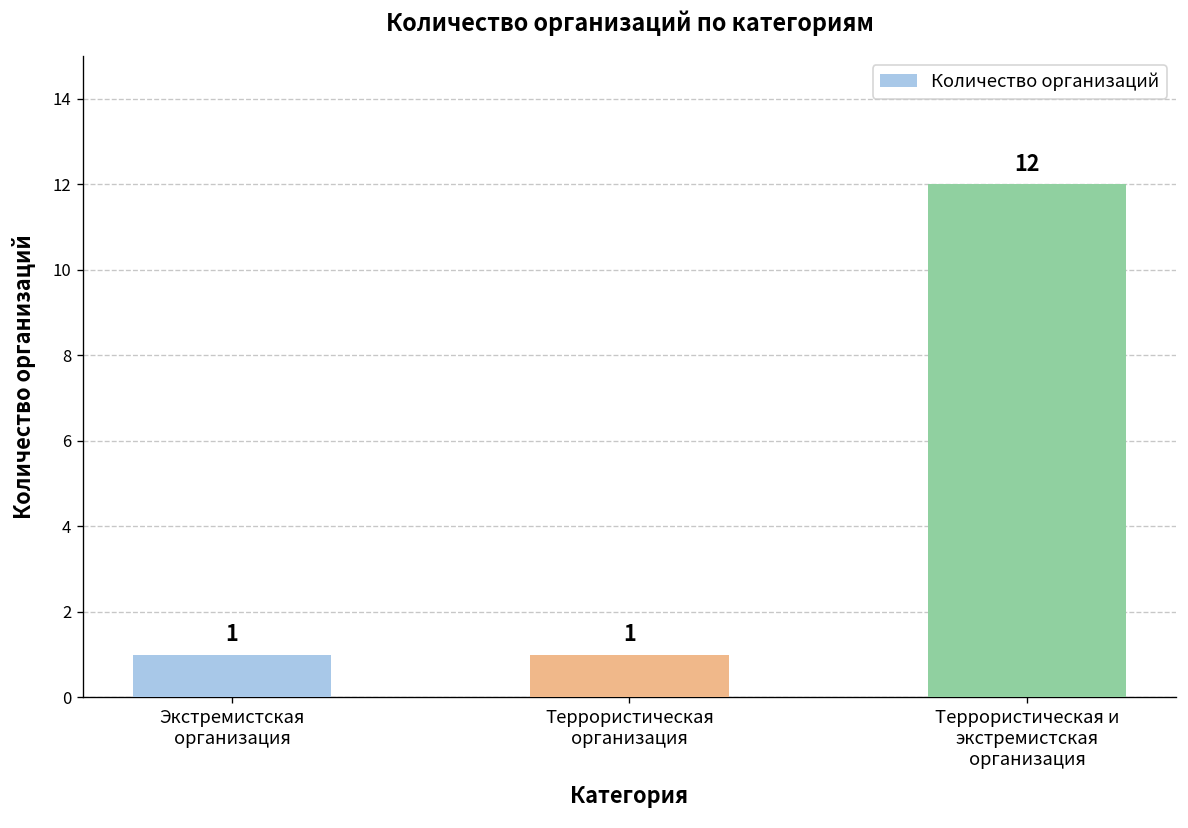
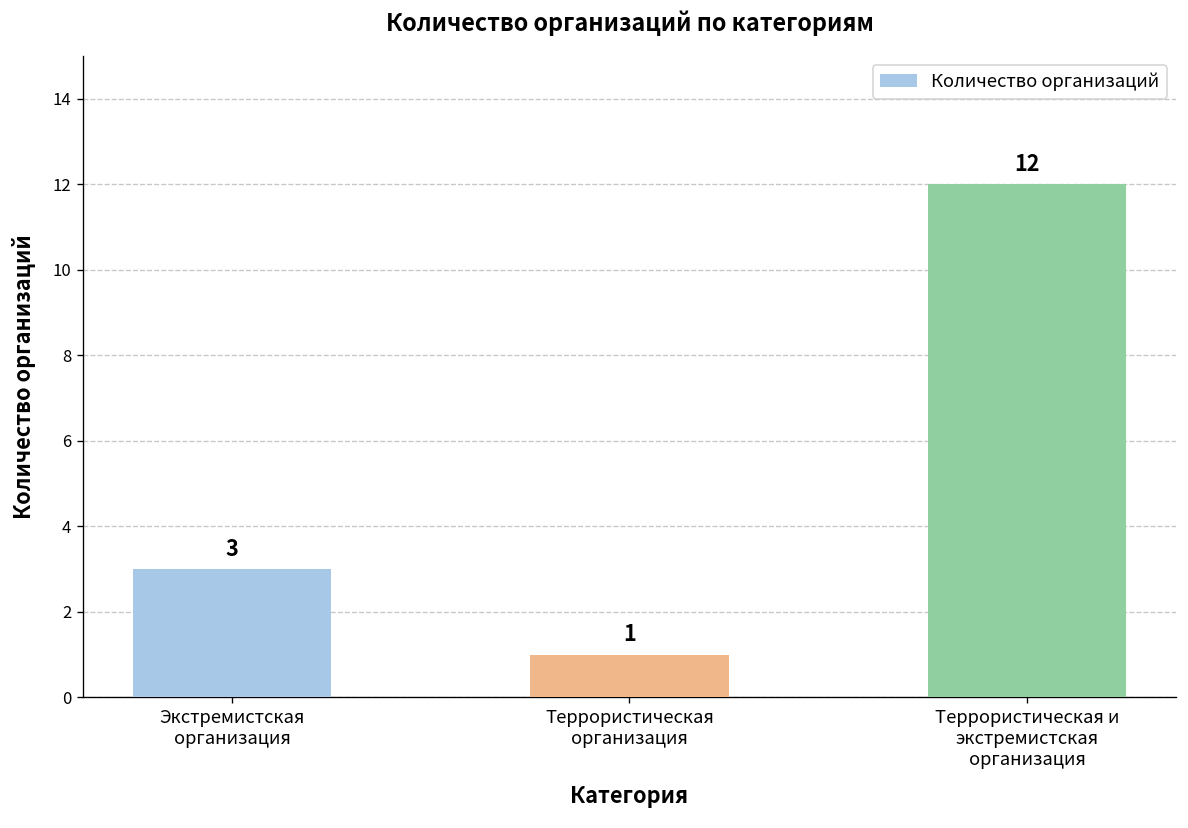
Экстремистская организация: 1 -> 3
